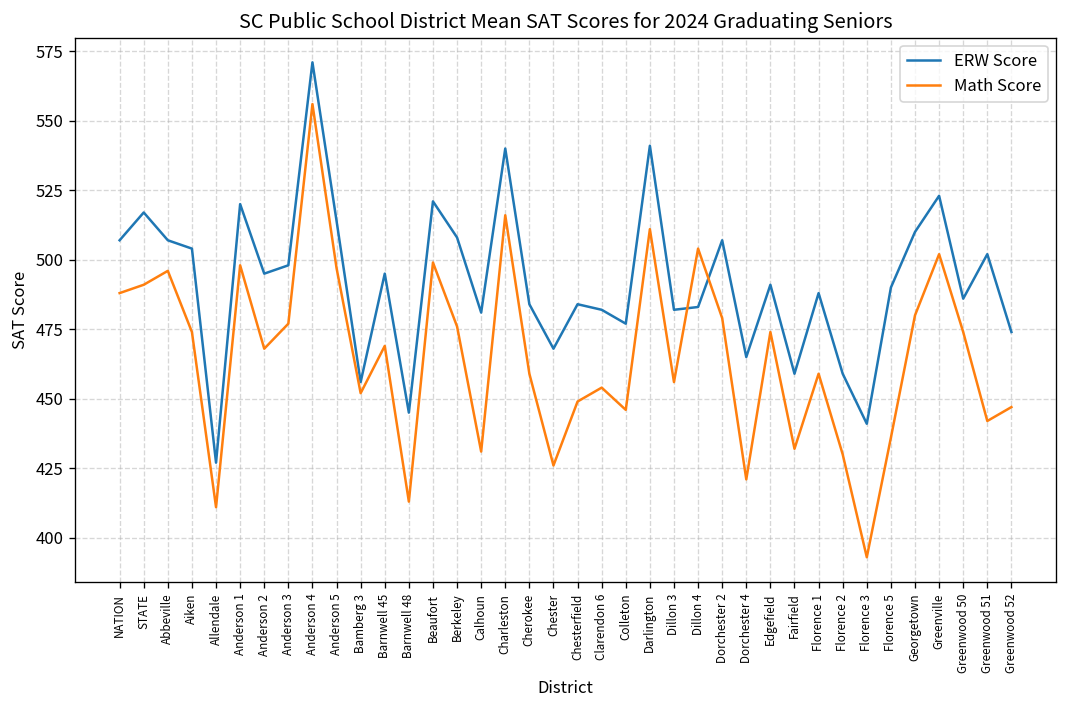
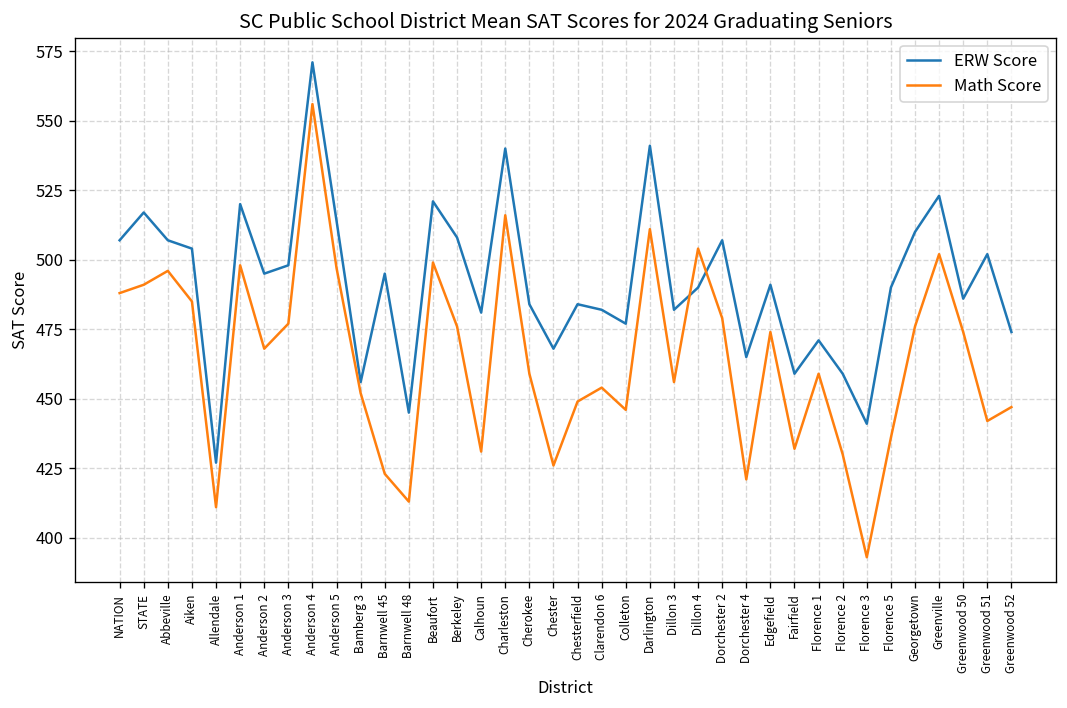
Math Score, Aiken: 474 -> 485
Math Score, Barnwell 45: 469 -> 423
ERW Score, Dillon 4: 483 -> 490
ERW Score, Florence 1: 488 -> 471
Math Score, Georgetown: 480 -> 476
